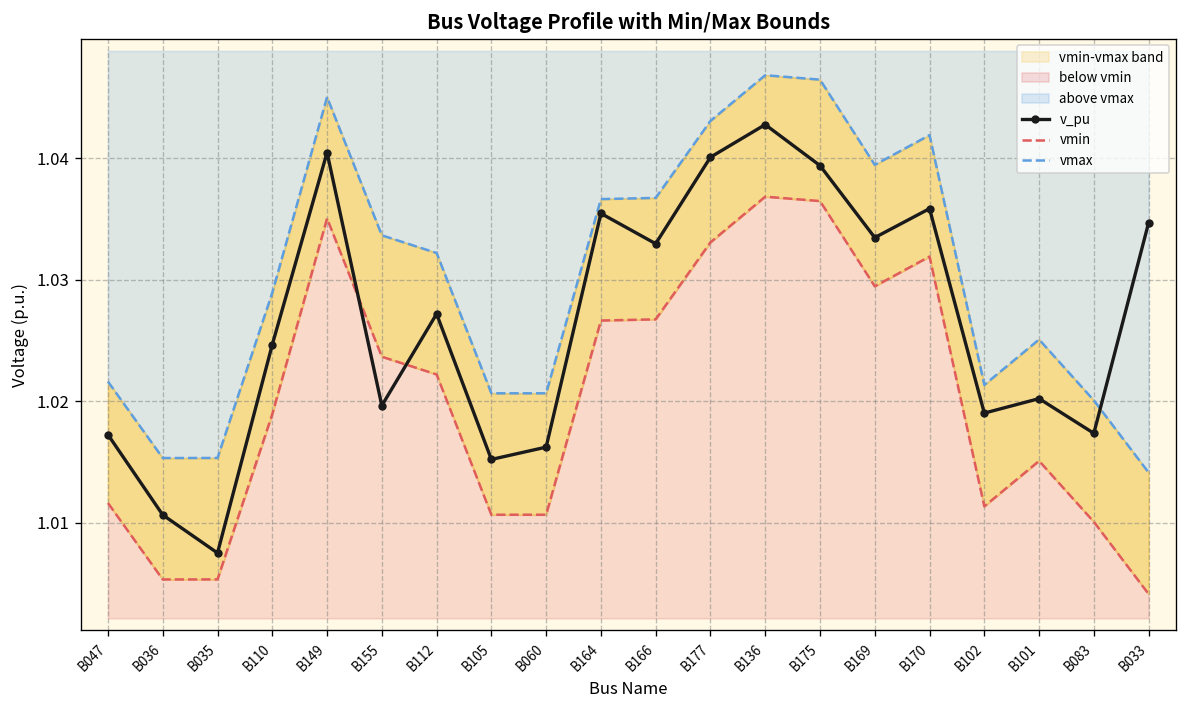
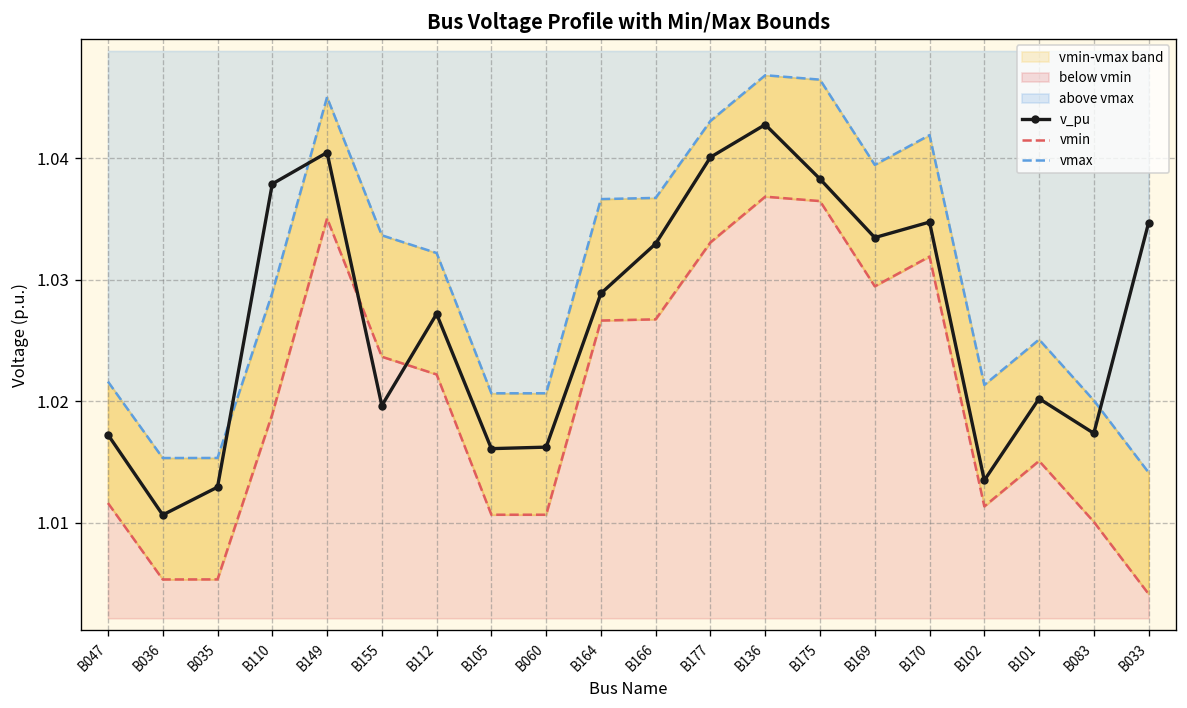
v_pu, B035: 1.0075 -> 1.0129
v_pu, B110: 1.0247 -> 1.0379
v_pu, B105: 1.0152 -> 1.0161
v_pu, B164: 1.0355 -> 1.0289
v_pu, B175: 1.0394 -> 1.0383
v_pu, B170: 1.0359 -> 1.0348
v_pu, B102: 1.0190 -> 1.0135
